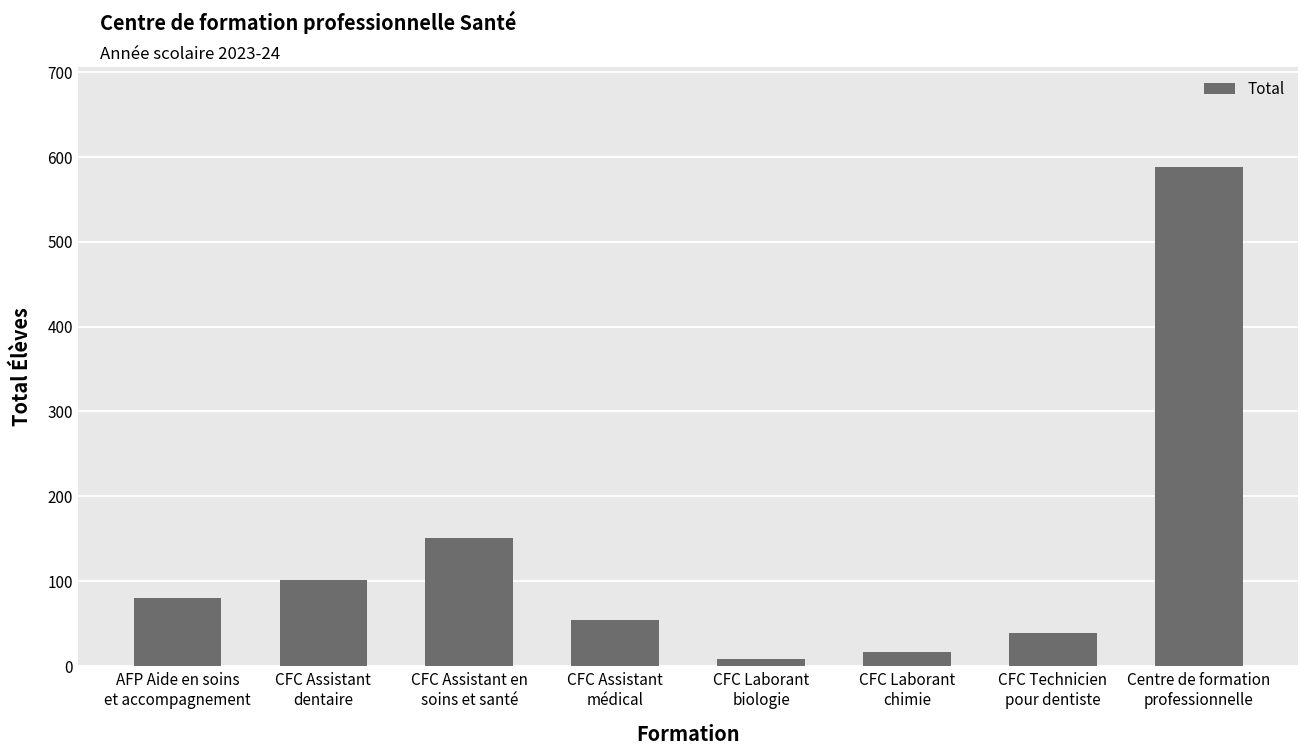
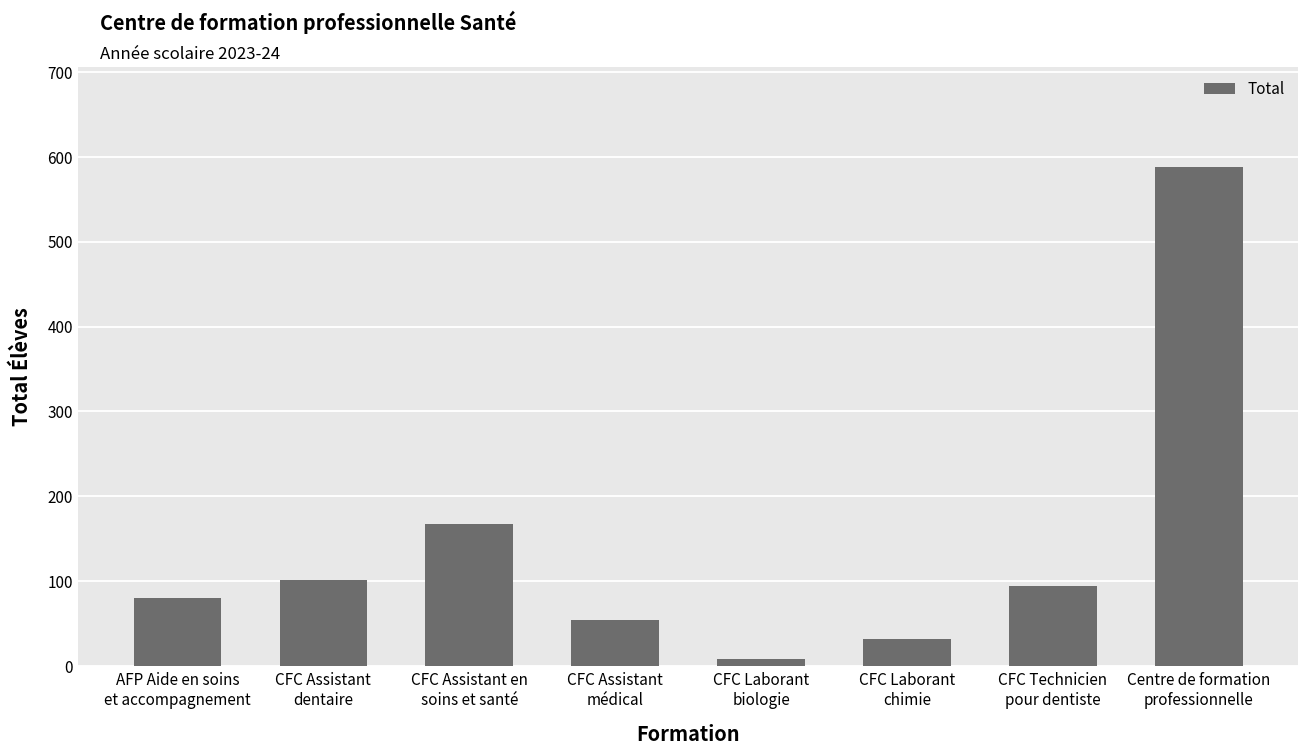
CFC Assistant en soins et santé: 150 -> 170
CFC Laborant chimie: 20 -> 30
CFC Technicien pour dentiste: 40 -> 100
